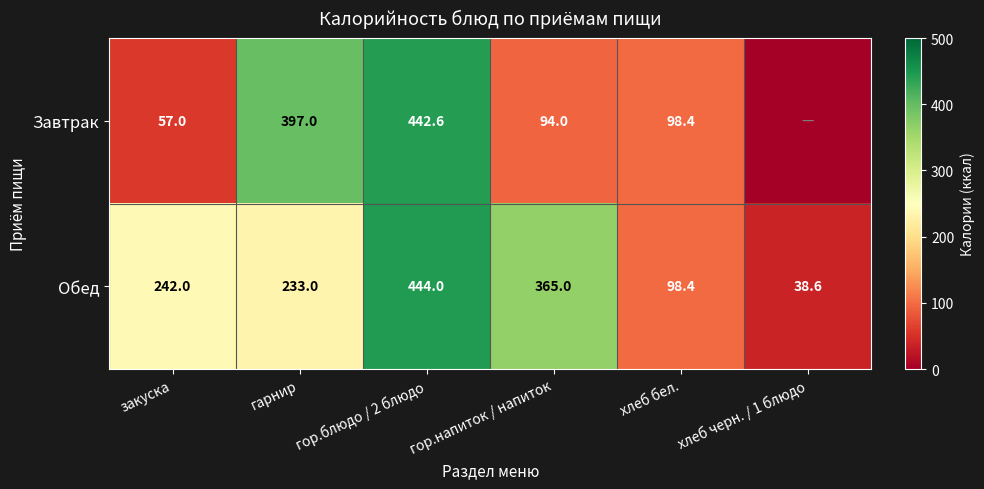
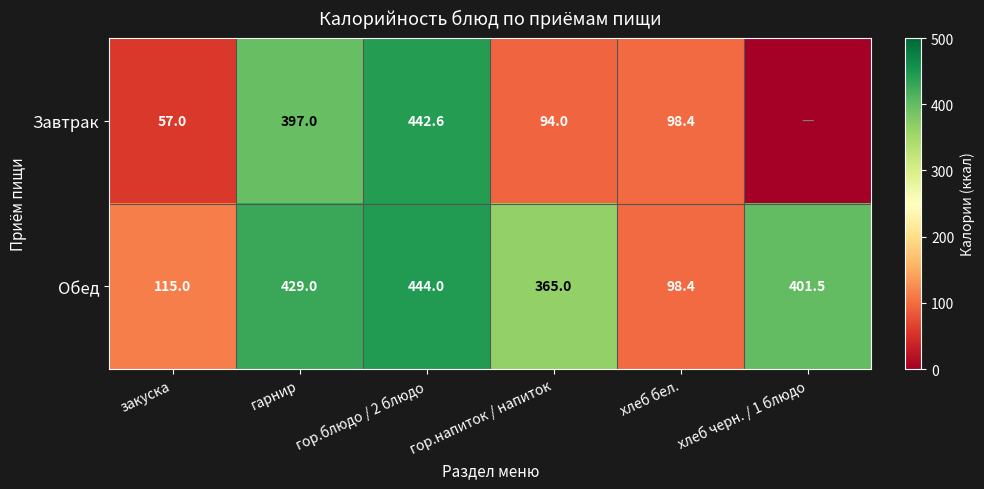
Обед, закуска: 242.0 -> 115.0
Обед, гарнир: 233.0 -> 429.0
Обед, хлеб черн. / 1 блюдо: 38.6 -> 401.5
